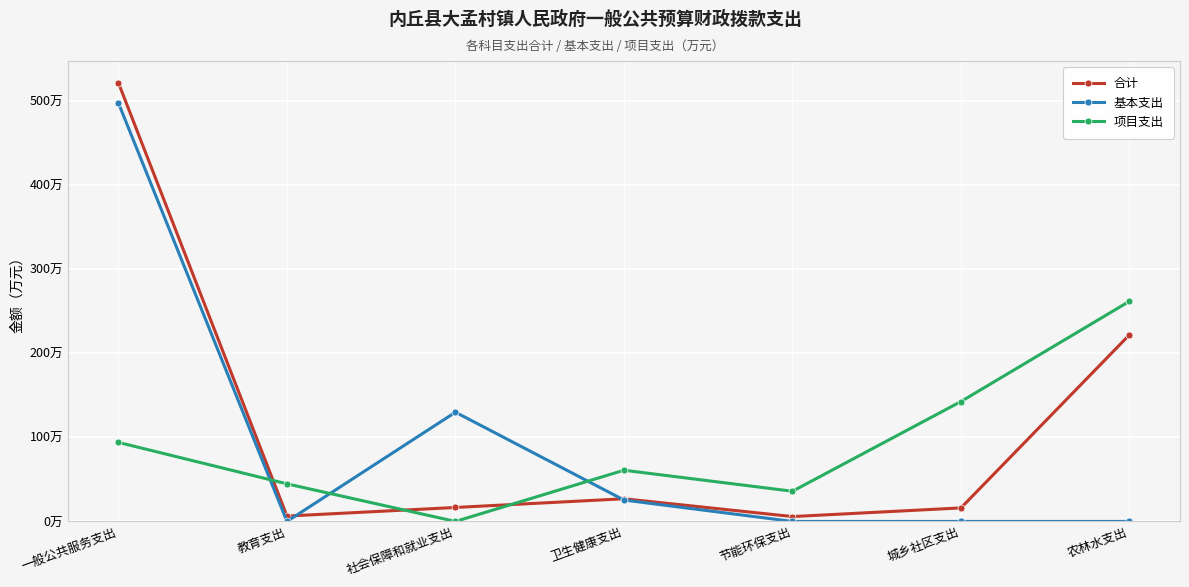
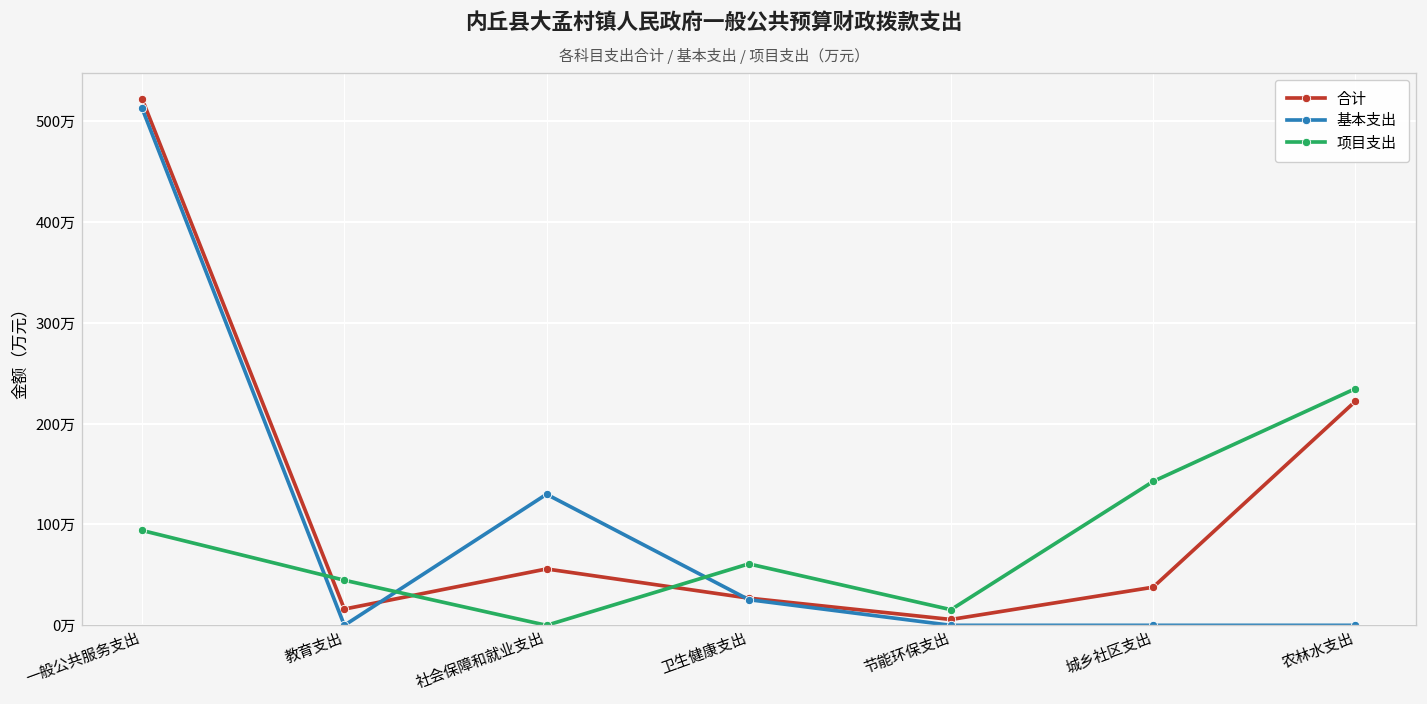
基本支出, 一般公共服务支出: 500万 -> 510万
合计, 教育支出: 10万 -> 20万
合计, 社会保障和就业支出: 20万 -> 60万
项目支出, 节能环保支出: 40万 -> 20万
合计, 城乡社区支出: 20万 -> 40万
项目支出, 农林水支出: 260万 -> 230万
